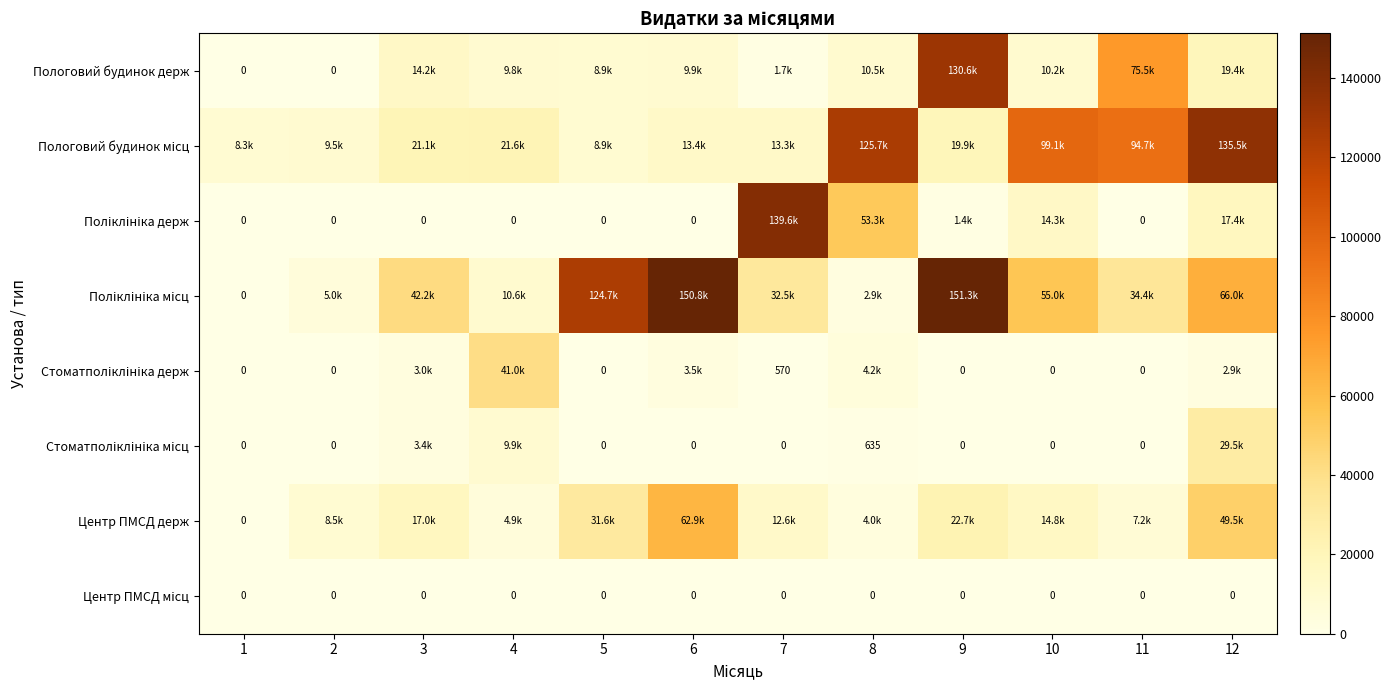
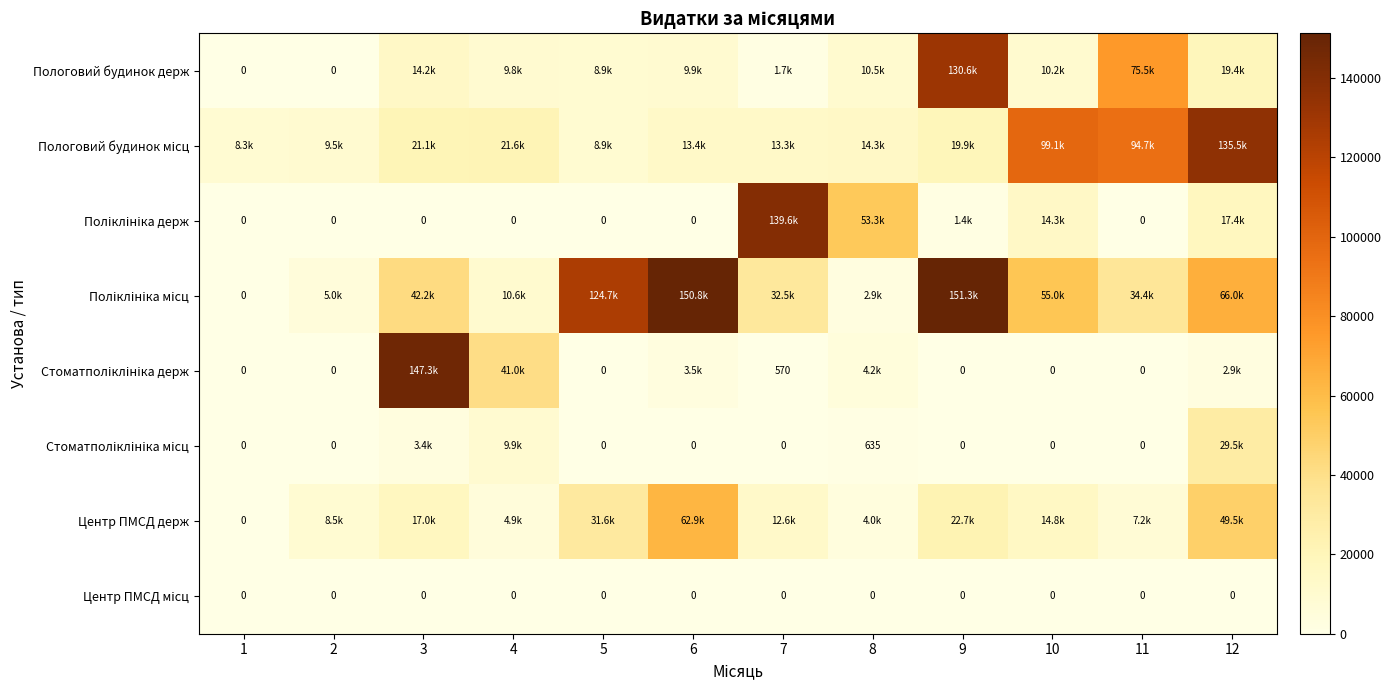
Пологовий будинок місц, 8: 125.7k -> 14.3k
Стоматполіклініка держ, 3: 3.0k -> 147.3k
